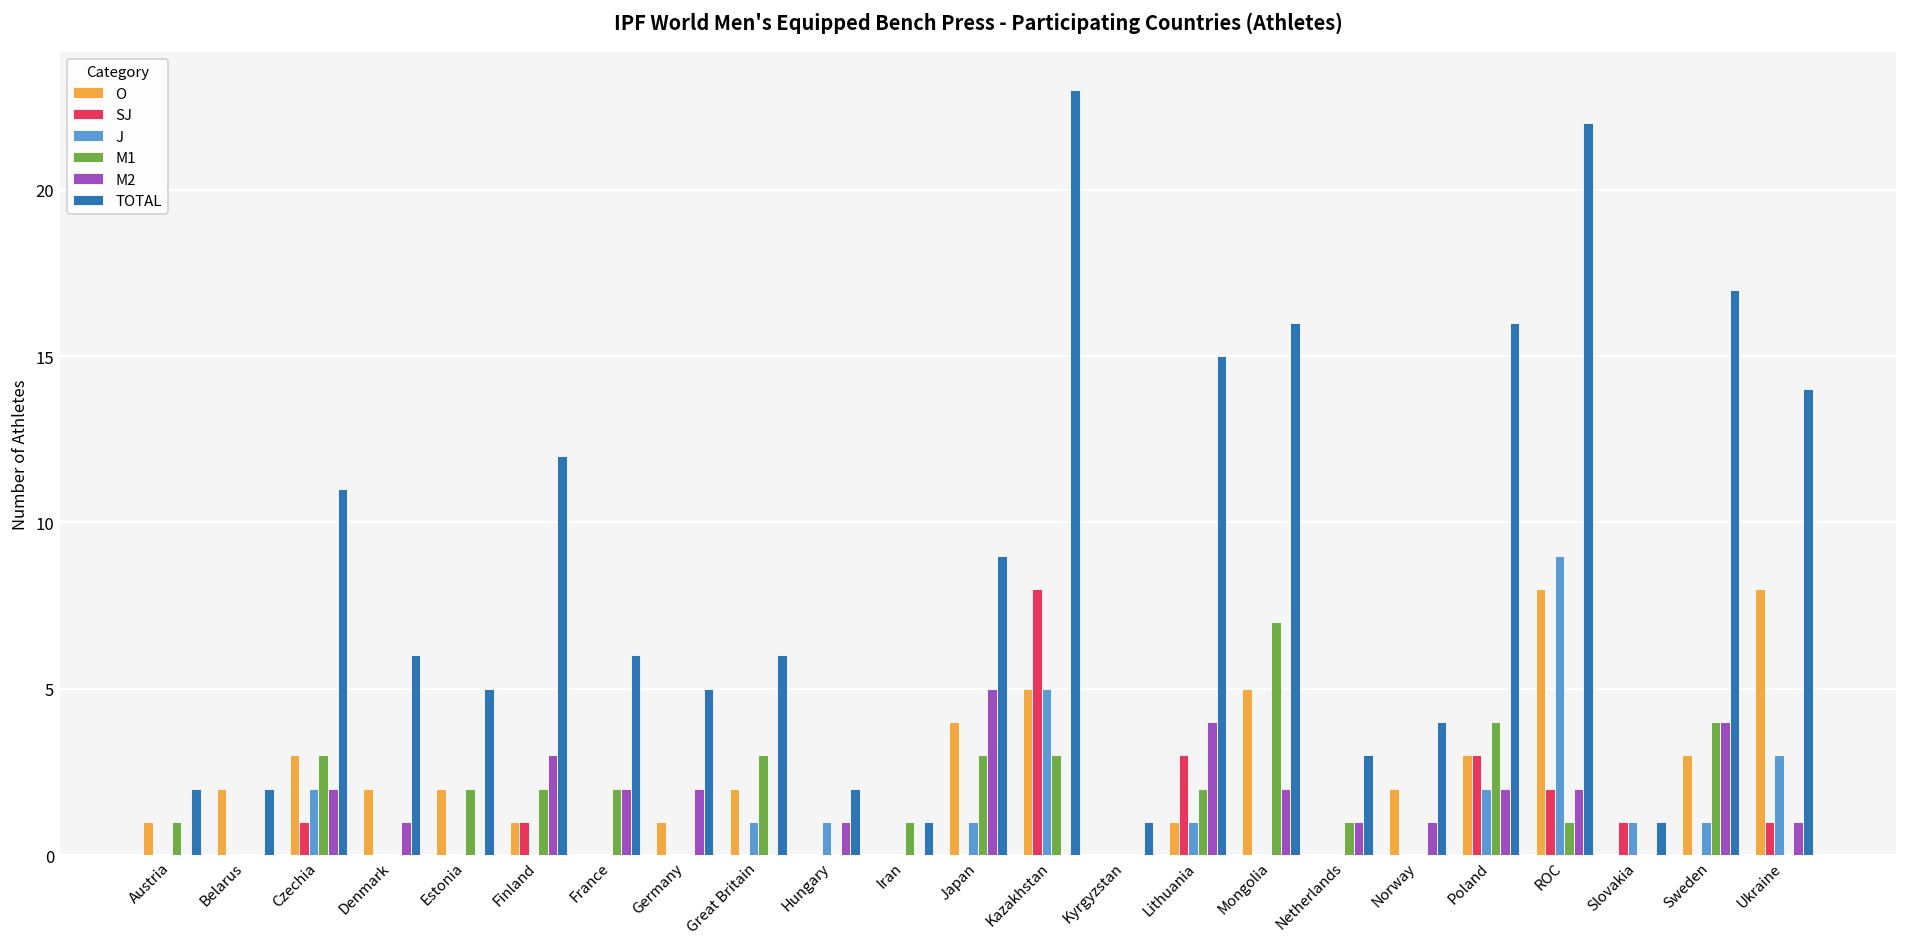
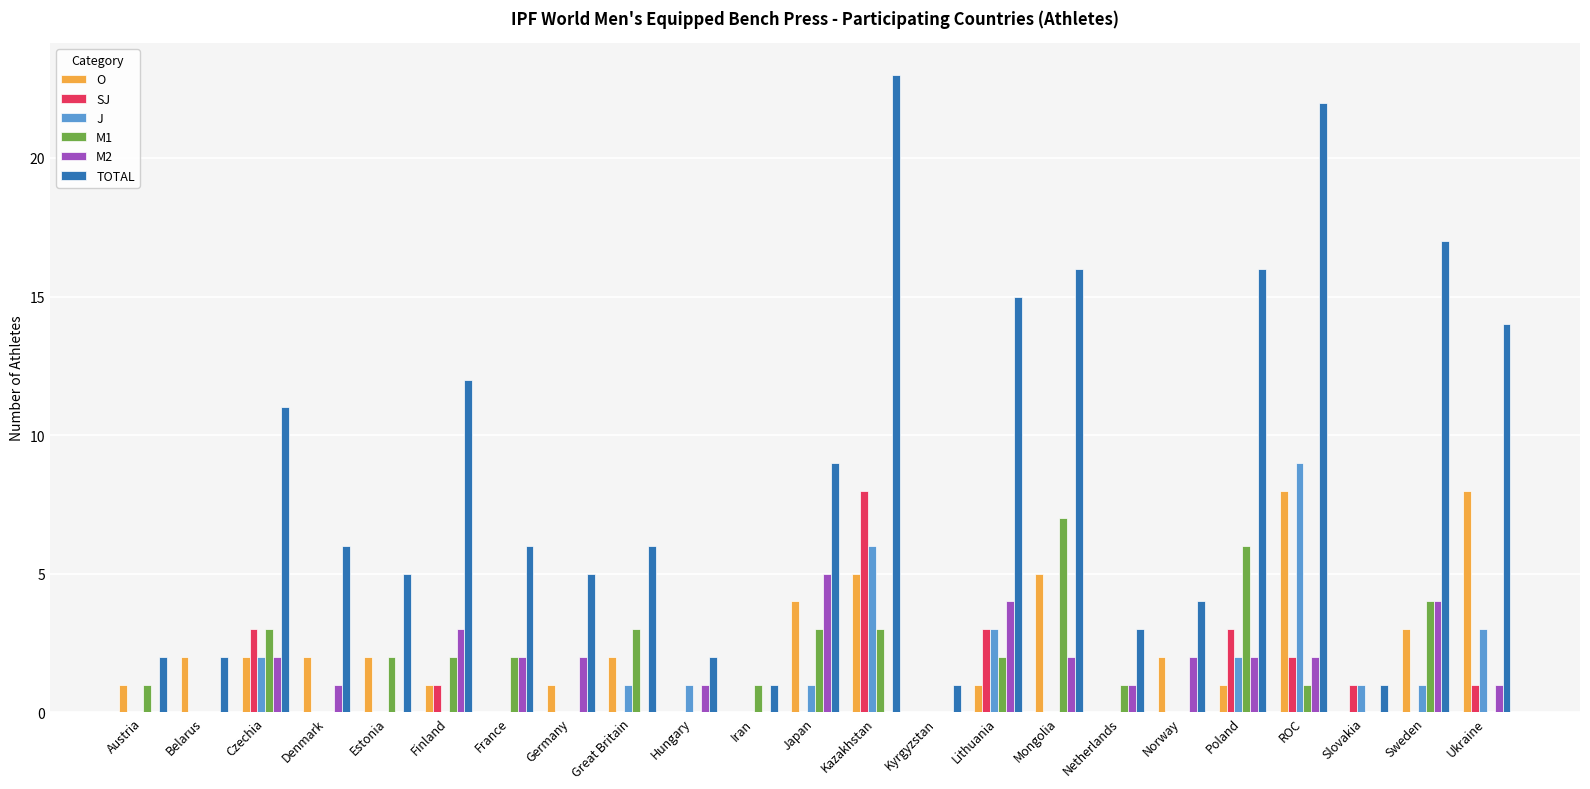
O, Czechia: 3 -> 2
SJ, Czechia: 1 -> 3
J, Kazakhstan: 5 -> 6
J, Lithuania: 1 -> 3
M2, Norway: 1 -> 2
O, Poland: 3 -> 1
M1, Poland: 4 -> 6
